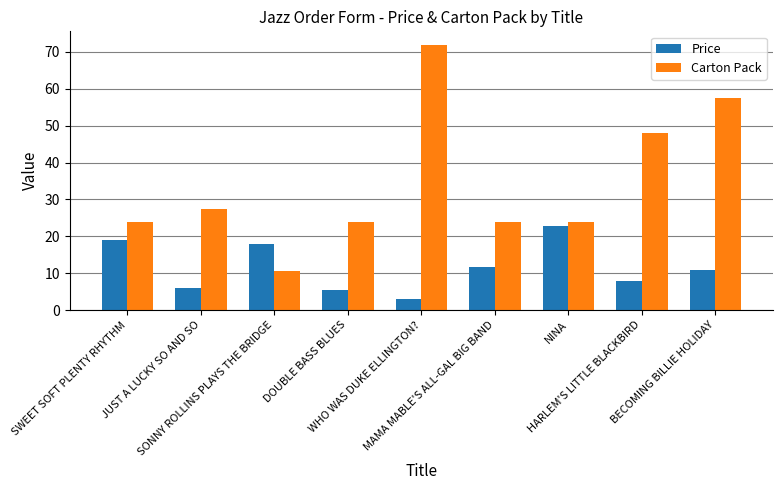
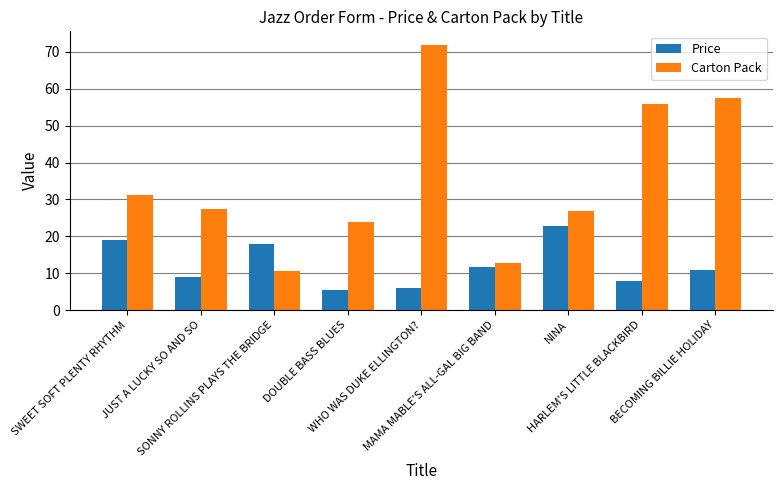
Carton Pack, SWEET SOFT PLENTY RHYTHM: 24 -> 31
Price, JUST A LUCKY SO AND SO: 6 -> 9
Price, WHO WAS DUKE ELLINGTON?: 3 -> 6
Carton Pack, MAMA MABLE'S ALL-GAL BIG BAND: 24 -> 13
Carton Pack, NINA: 24 -> 27
Carton Pack, HARLEM'S LITTLE BLACKBIRD: 48 -> 56
